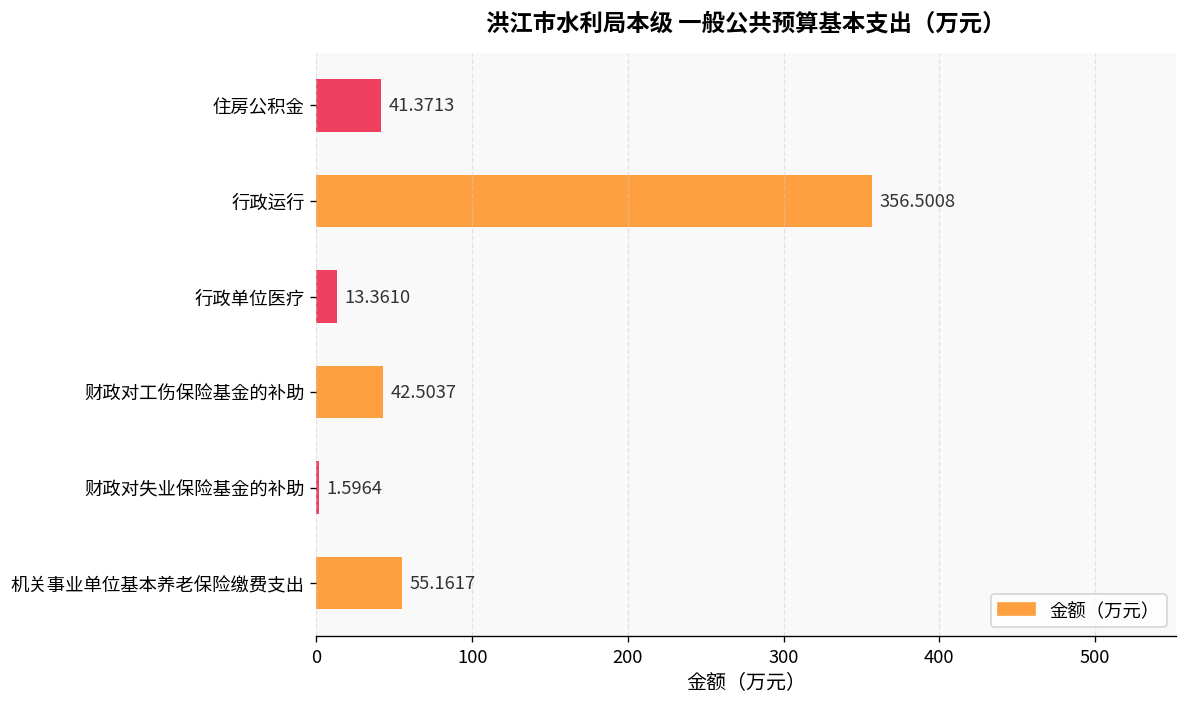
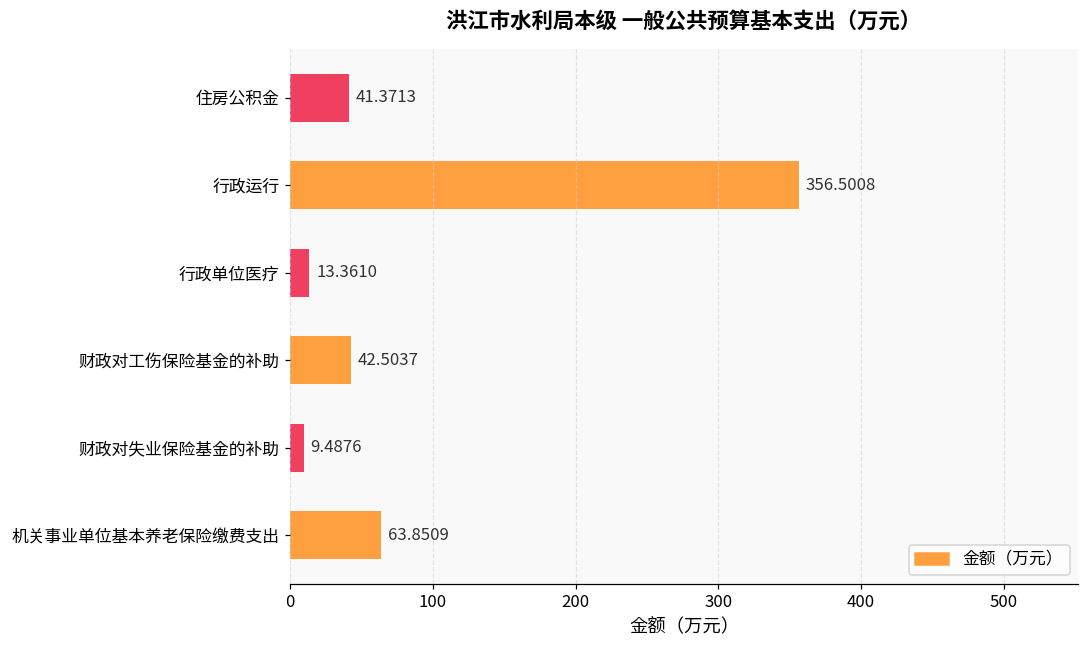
财政对失业保险基金的补助: 1.5964 -> 9.4876
机关事业单位基本养老保险缴费支出: 55.1617 -> 63.8509
